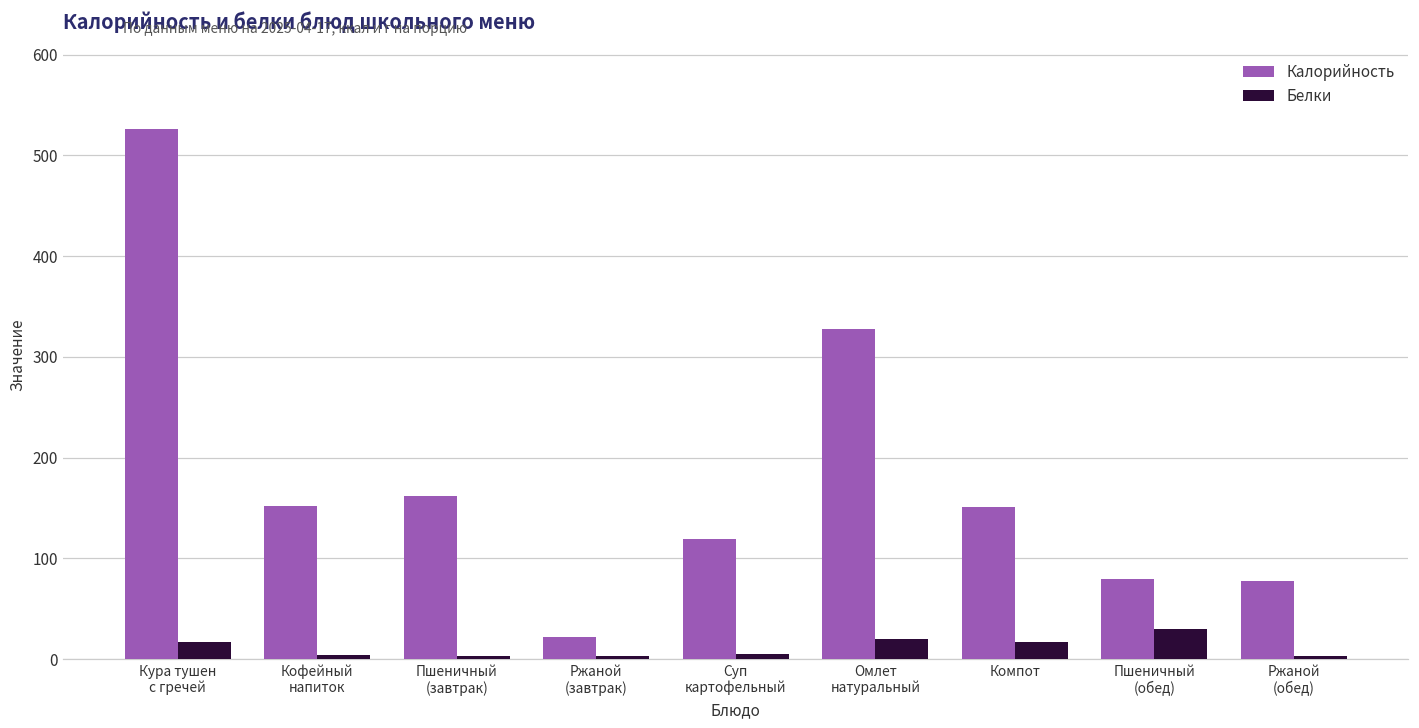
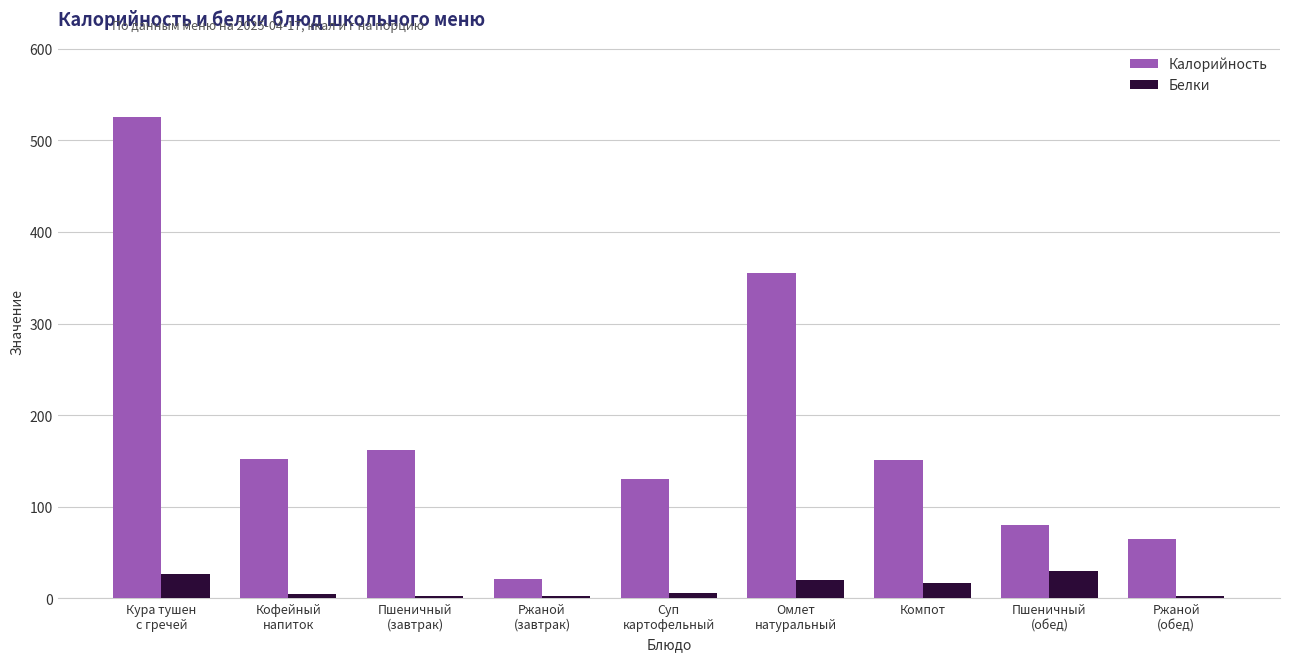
Белки, Кура тушен с гречей: 20 -> 30
Калорийность, Суп картофельный: 120 -> 130
Калорийность, Омлет натуральный: 330 -> 360
Калорийность, Ржаной (обед): 80 -> 70
